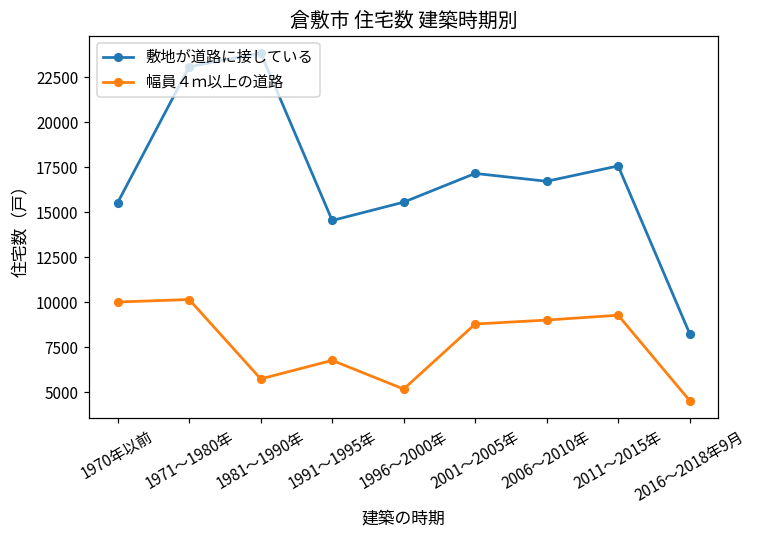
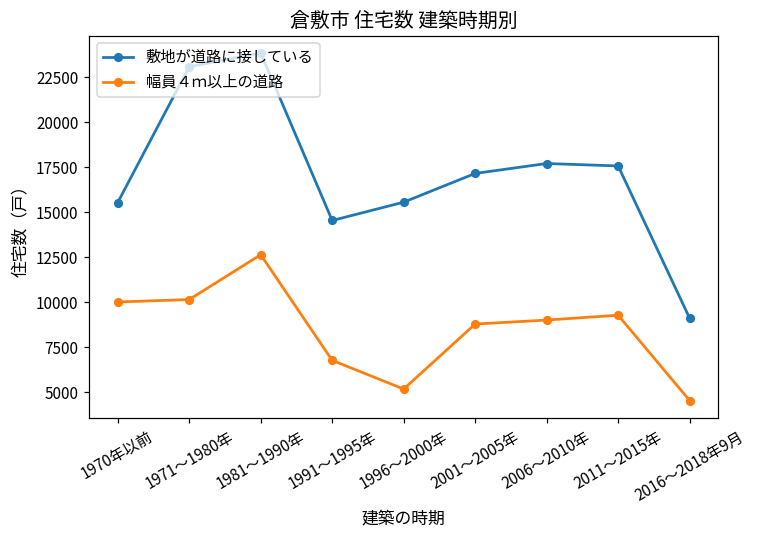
幅員４ｍ以上の道路, 1981～1990年: 5800 -> 12700
敷地が道路に接している, 2006～2010年: 16700 -> 17700
敷地が道路に接している, 2016～2018年9月: 8300 -> 9100
